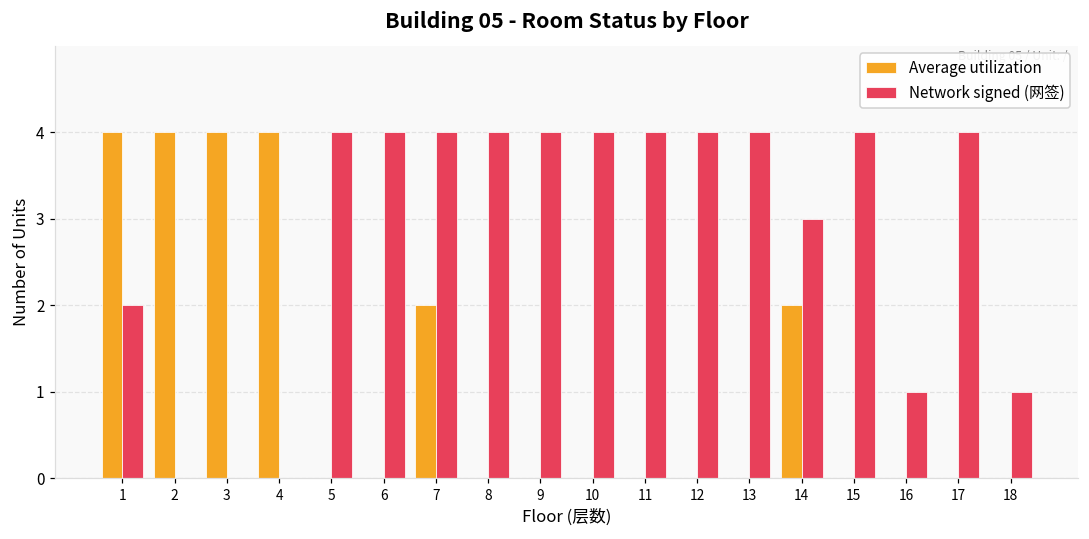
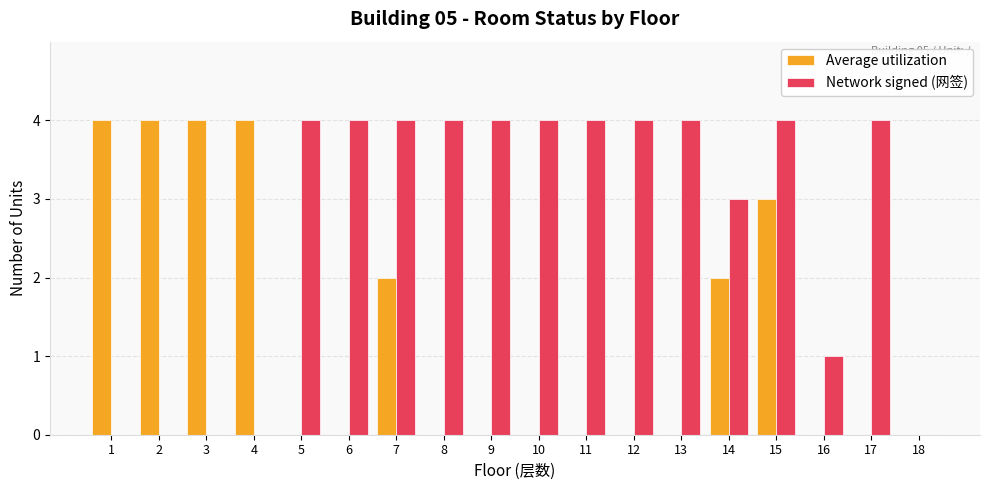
Network signed (网签), 1: 2 -> 0
Average utilization, 15: 0 -> 3
Network signed (网签), 18: 1 -> 0
